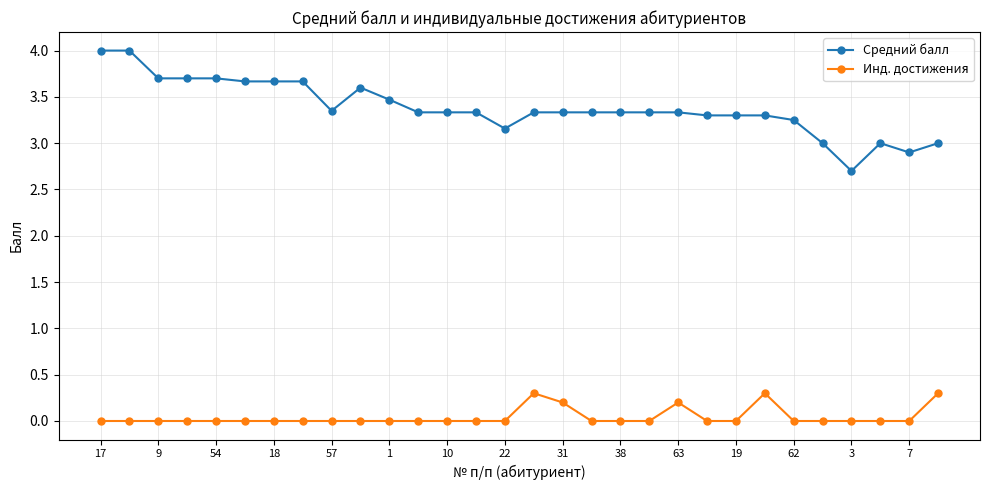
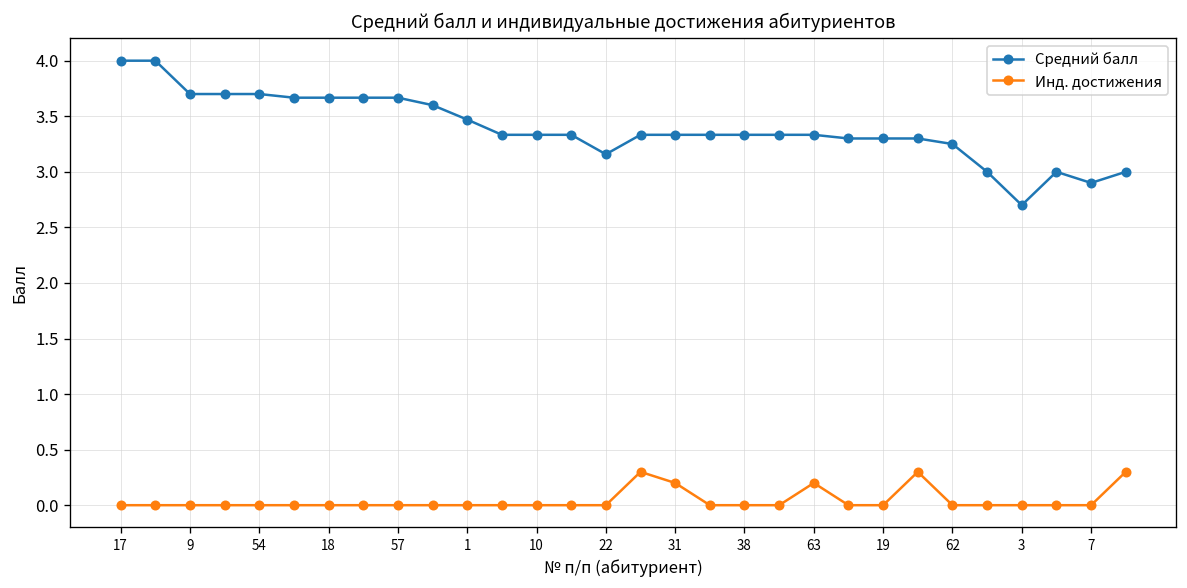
Средний балл, 57: 3.3 -> 3.7
